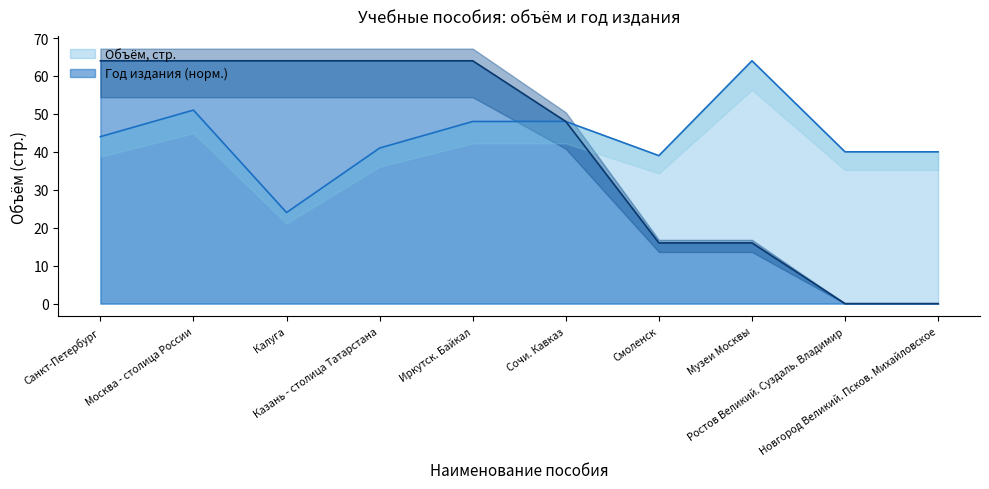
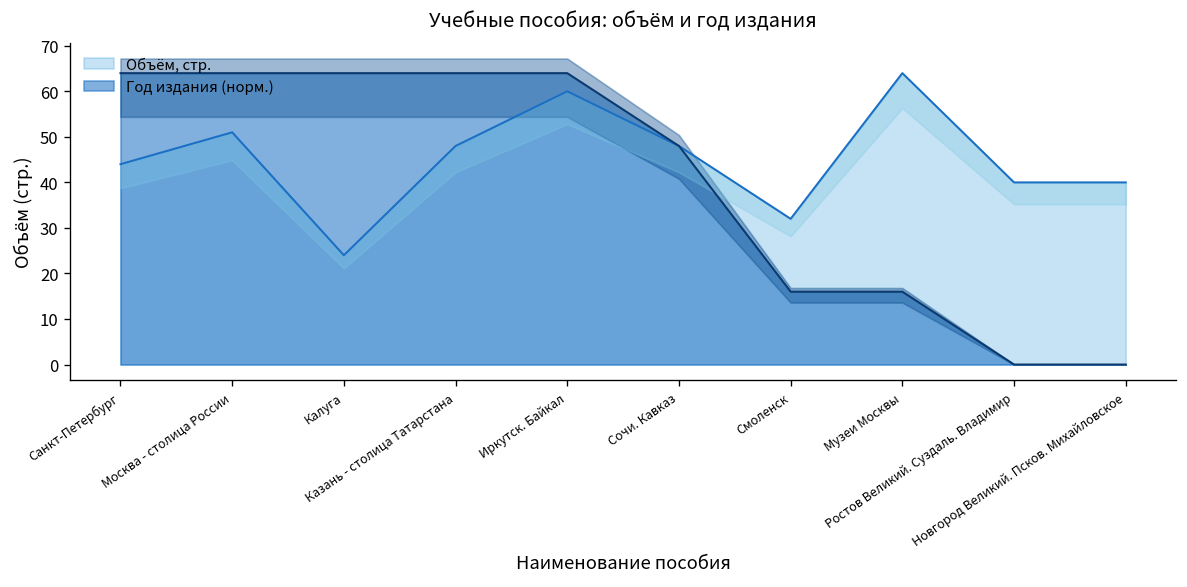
Объём, стр., Казань - столица Татарстана: 41 -> 48
Объём, стр., Иркутск. Байкал: 48 -> 60
Объём, стр., Смоленск: 39 -> 32
